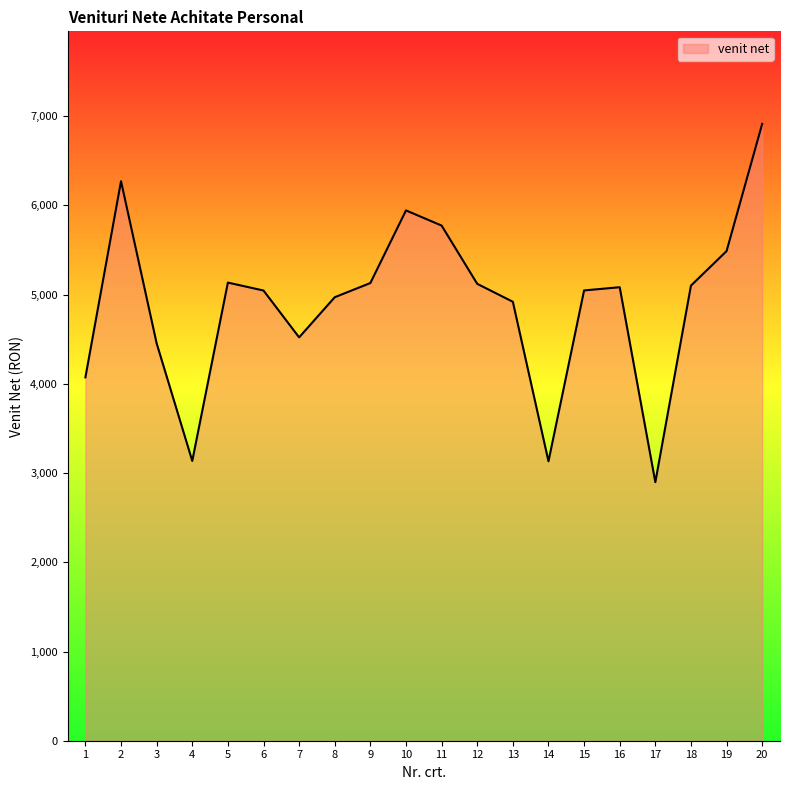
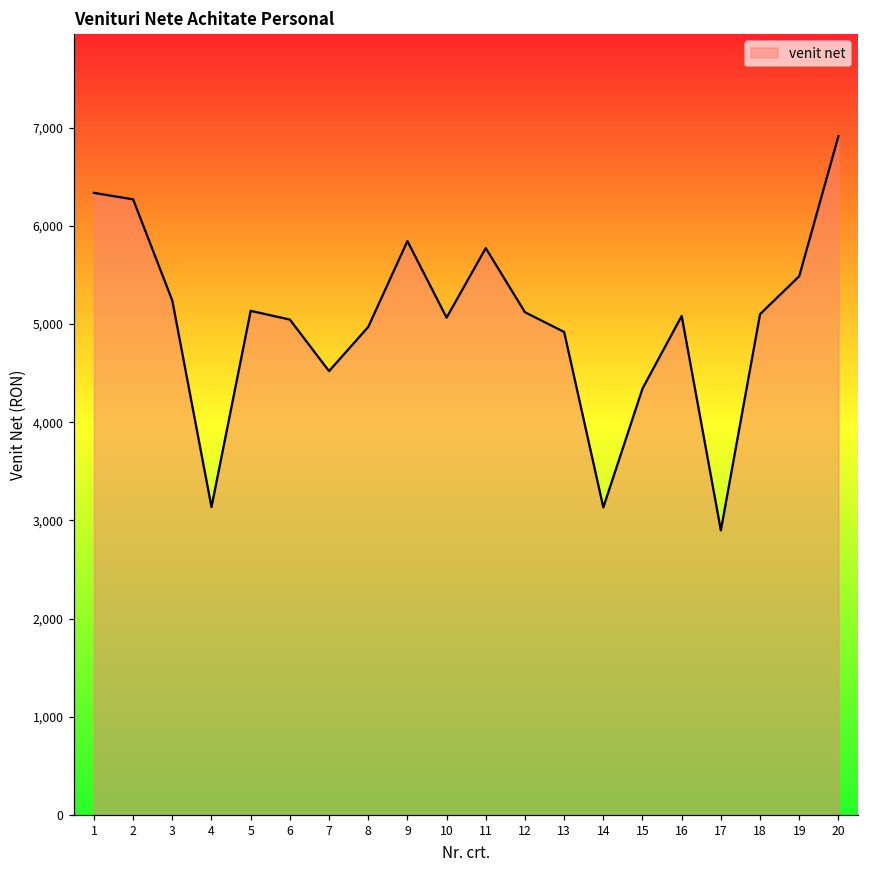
1: 4,100 -> 6,300
3: 4,500 -> 5,200
9: 5,100 -> 5,800
10: 5,900 -> 5,100
15: 5,000 -> 4,300
